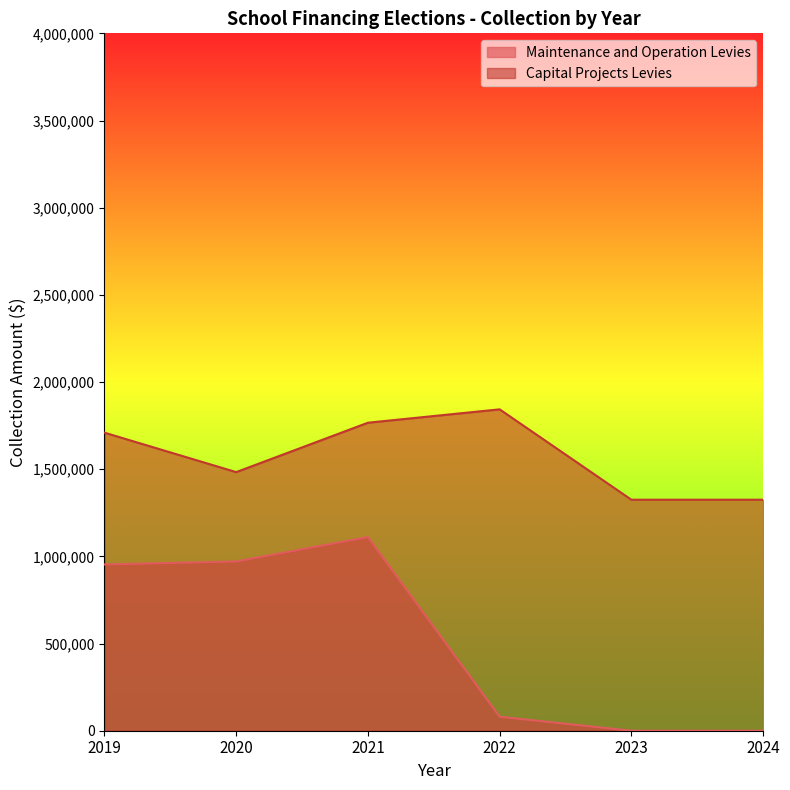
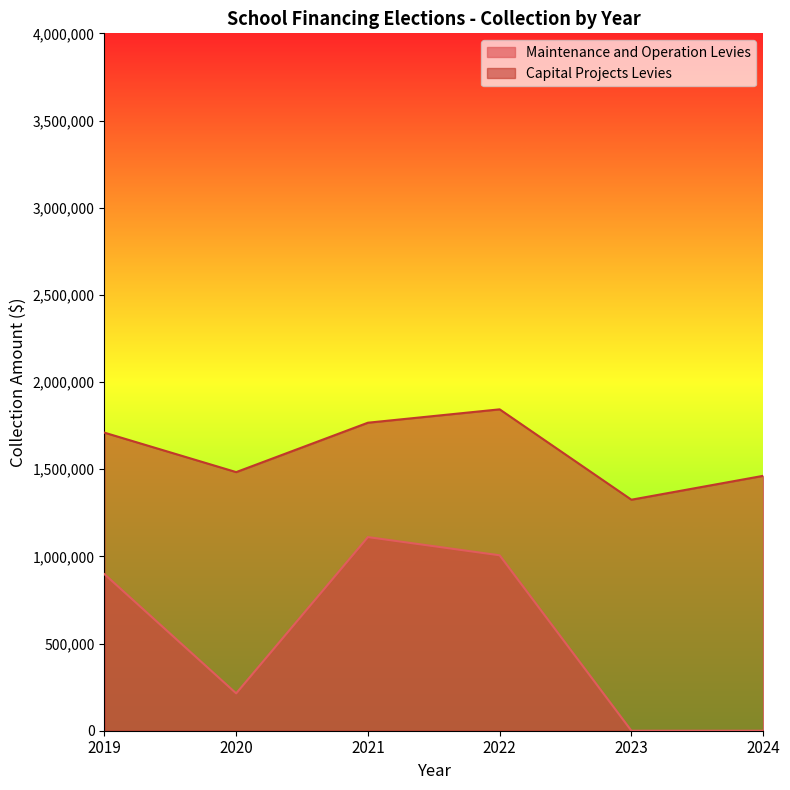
Maintenance and Operation Levies, 2019: 950,000 -> 900,000
Maintenance and Operation Levies, 2020: 970,000 -> 210,000
Maintenance and Operation Levies, 2022: 80,000 -> 1,010,000
Capital Projects Levies, 2024: 1,330,000 -> 1,460,000
